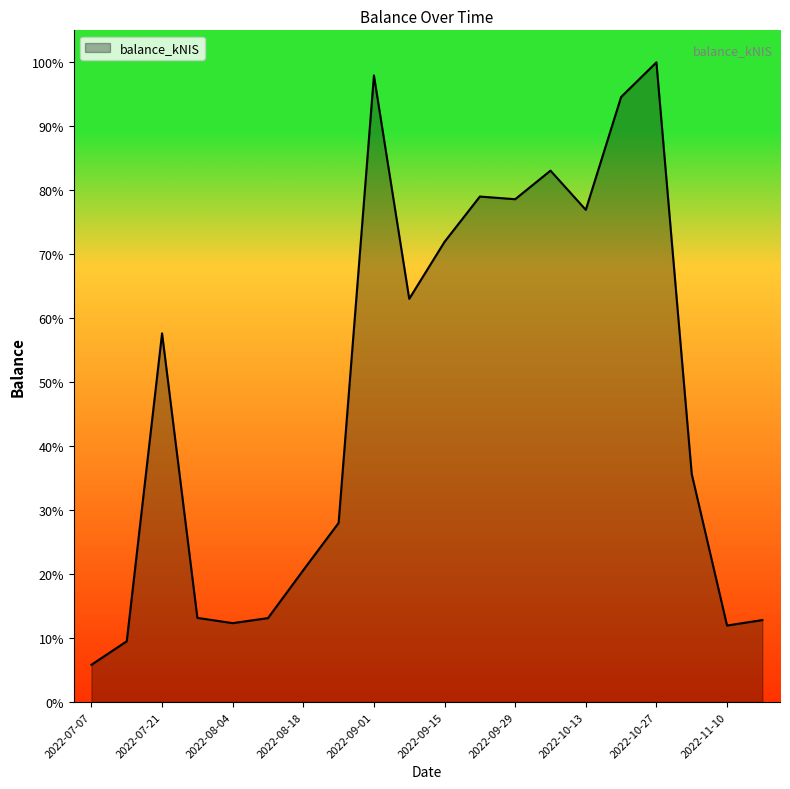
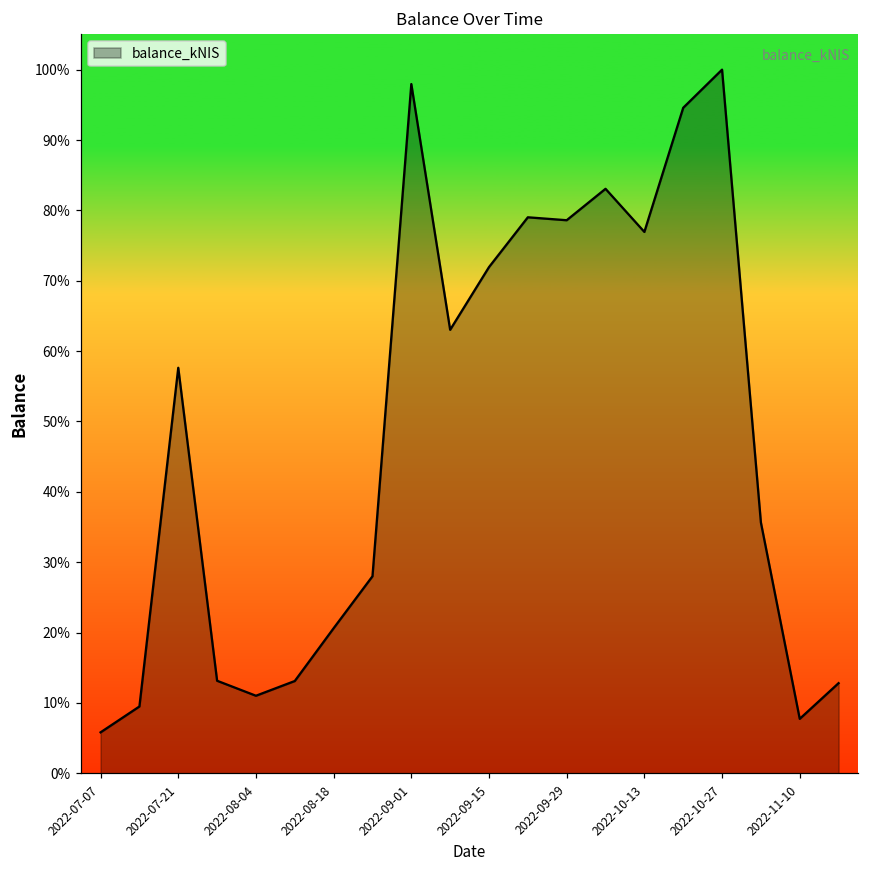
2022-08-04: 12% -> 11%
2022-11-10: 12% -> 8%
